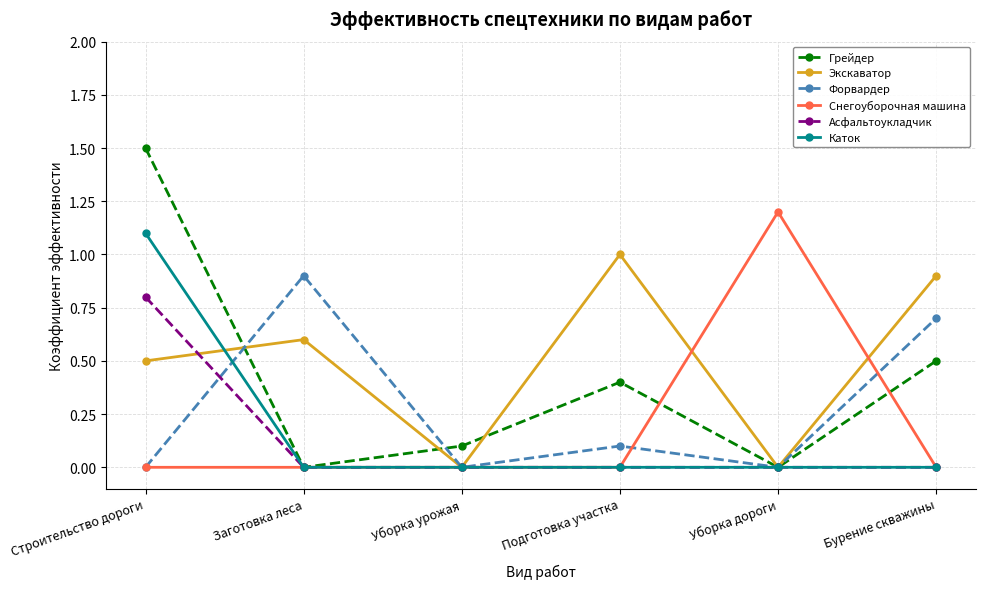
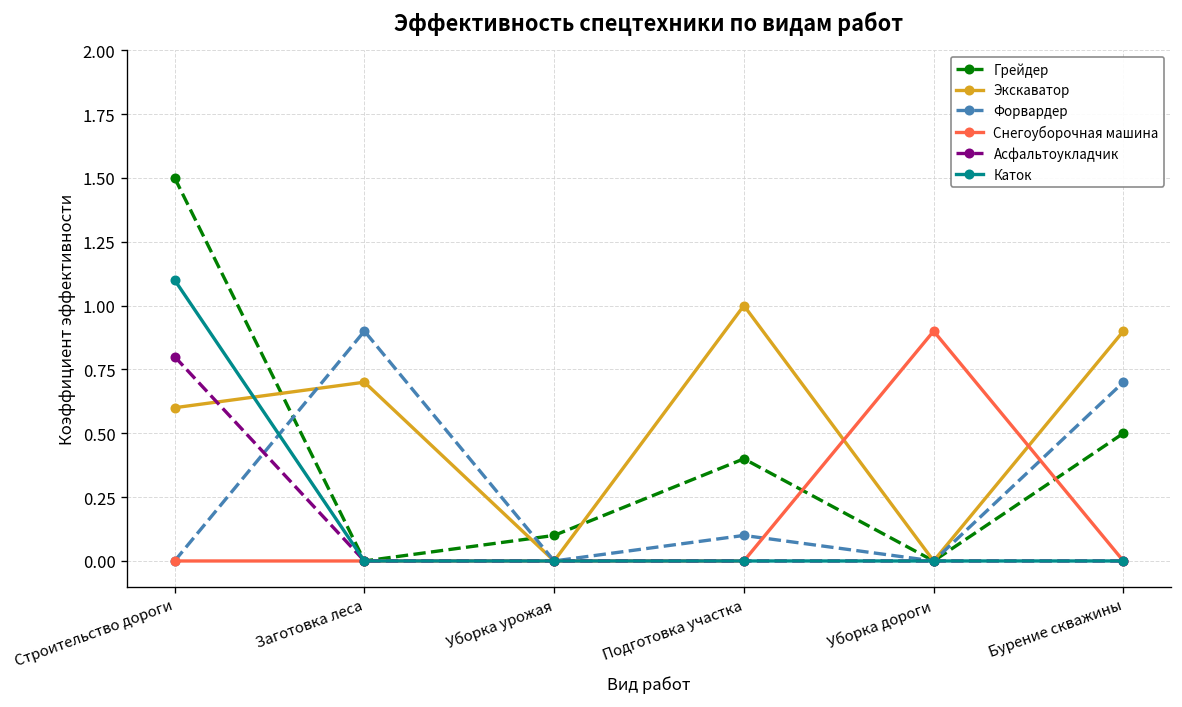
Экскаватор, Строительство дороги: 0.5 -> 0.6
Экскаватор, Заготовка леса: 0.6 -> 0.7
Снегоуборочная машина, Уборка дороги: 1.2 -> 0.9
